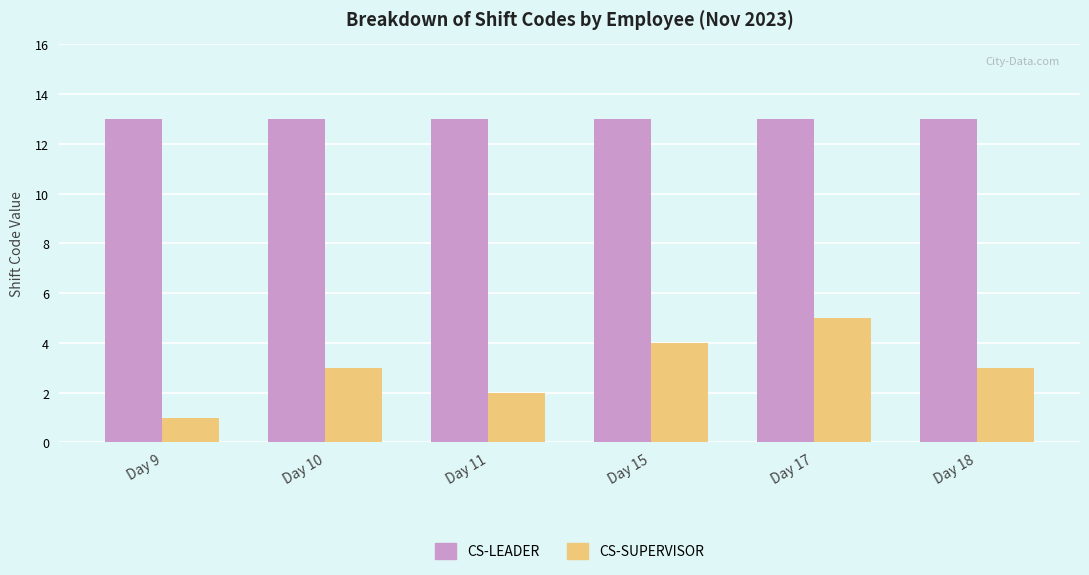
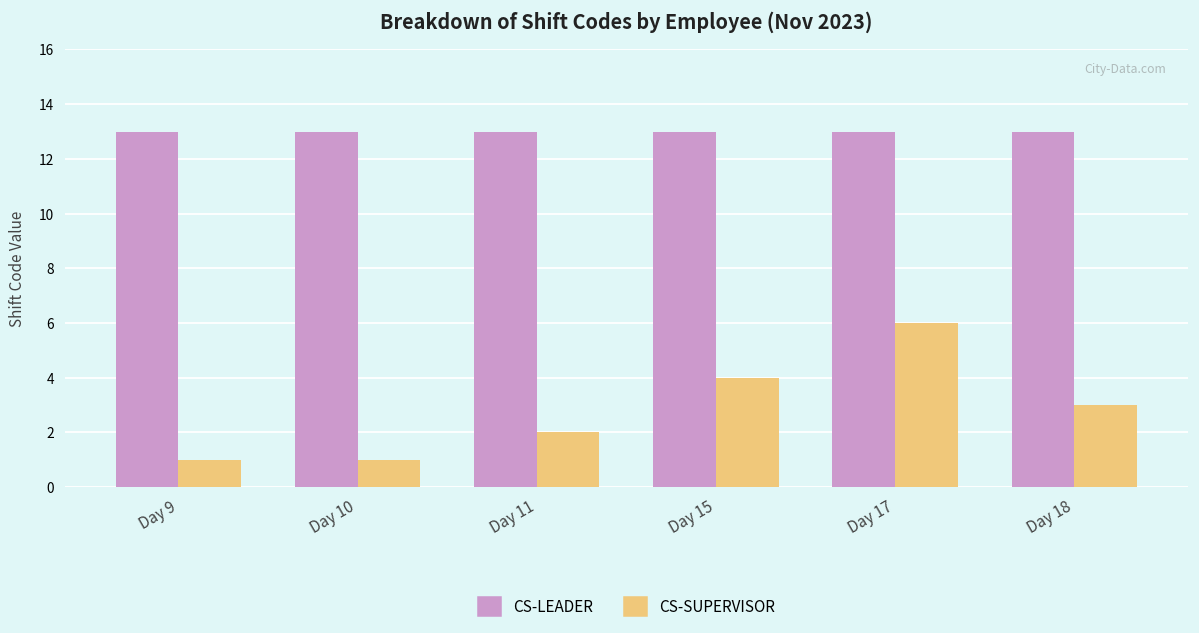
CS-SUPERVISOR, Day 10: 3 -> 1
CS-SUPERVISOR, Day 17: 5 -> 6
